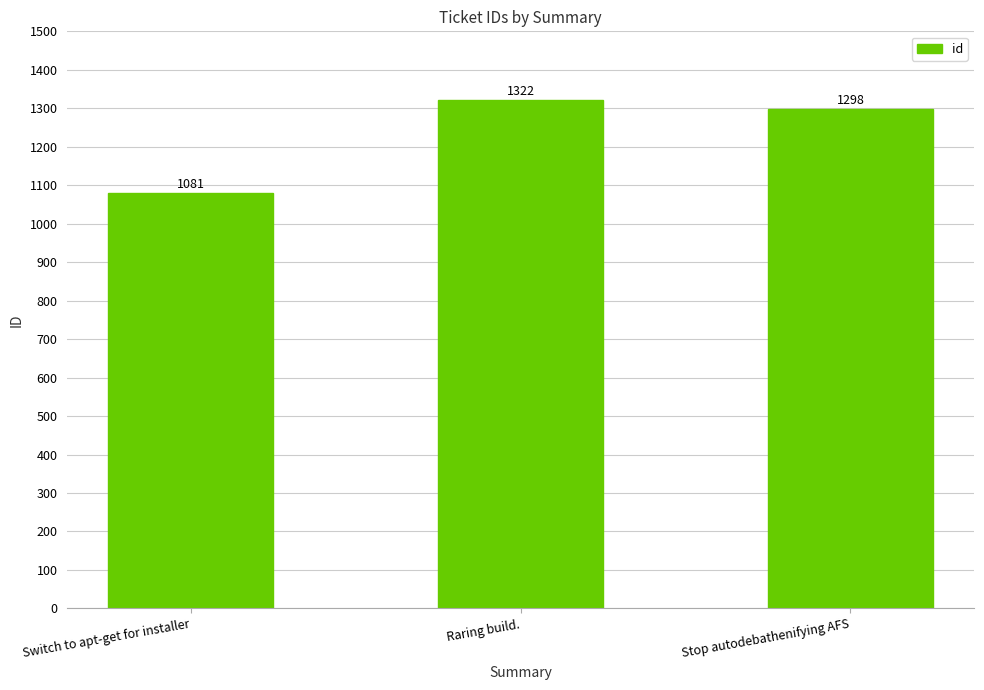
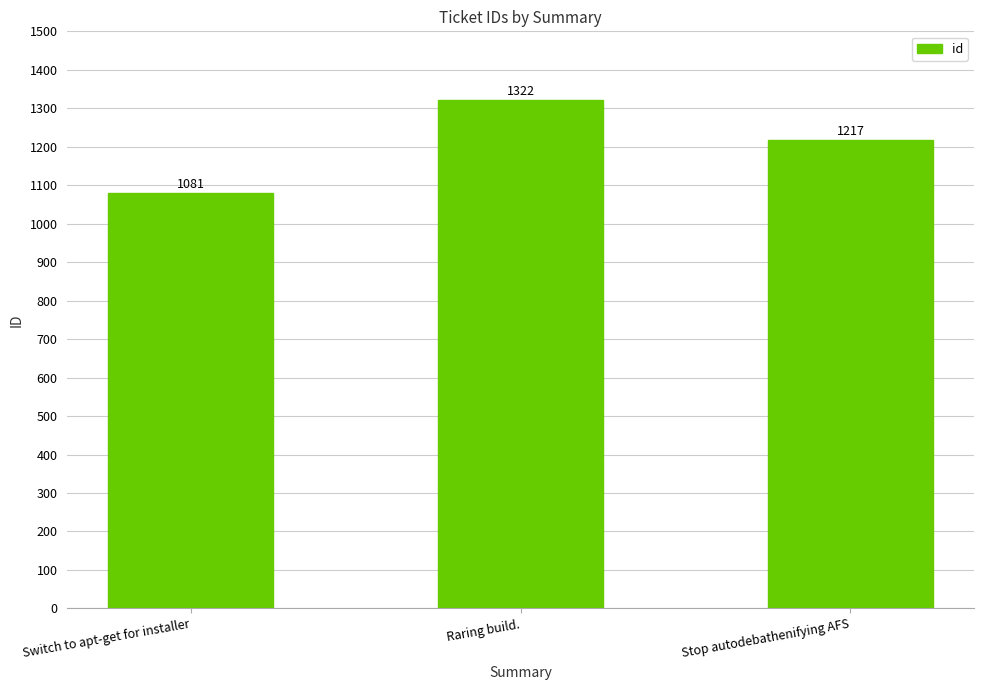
Stop autodebathenifying AFS: 1298 -> 1217
